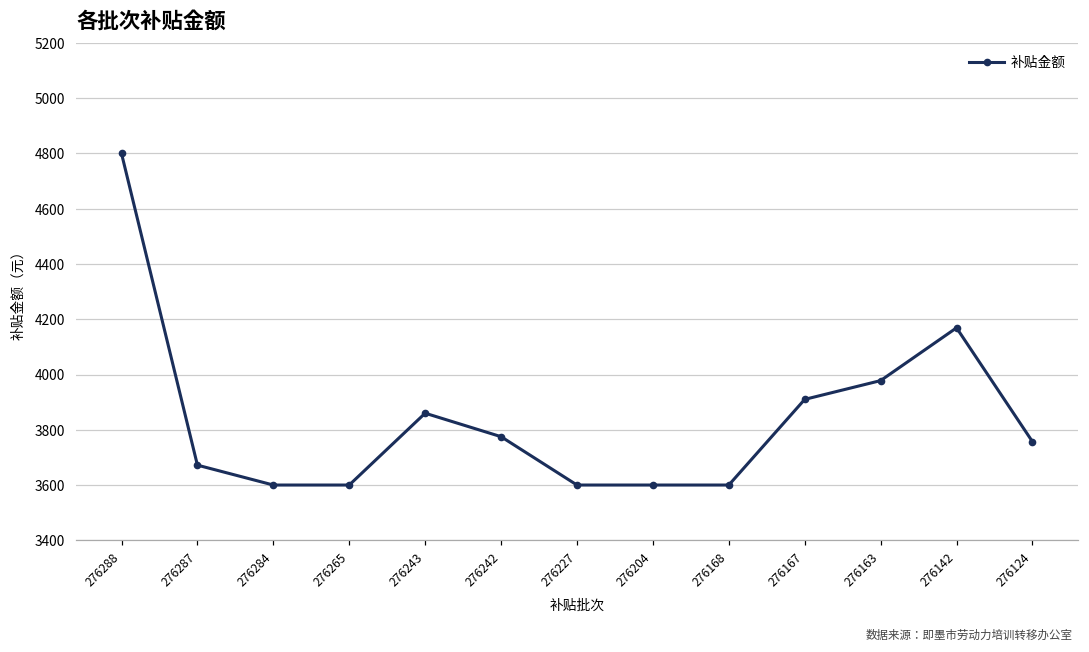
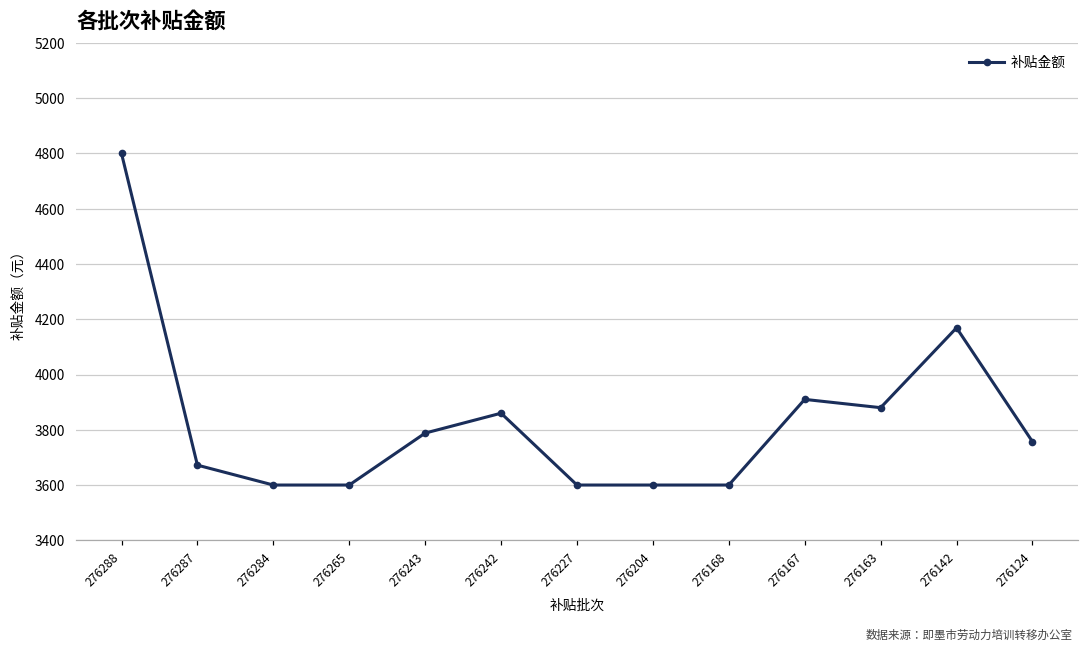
276243: 3860 -> 3790
276242: 3780 -> 3860
276163: 3980 -> 3880
